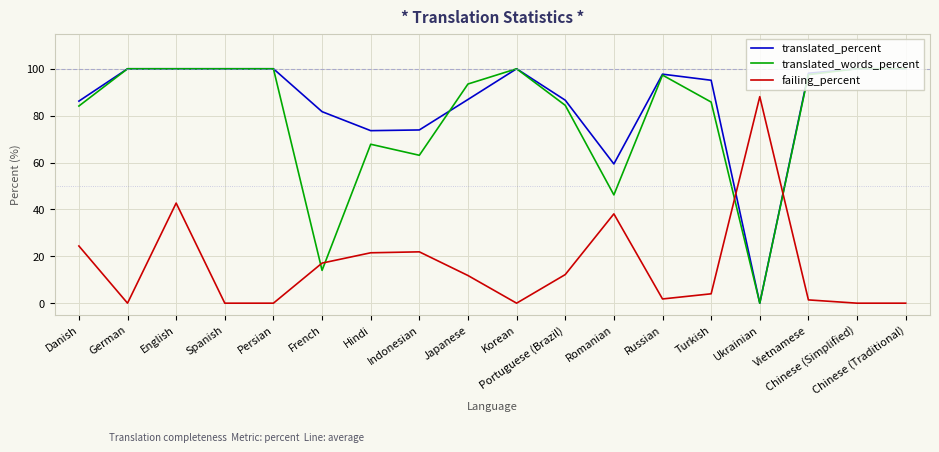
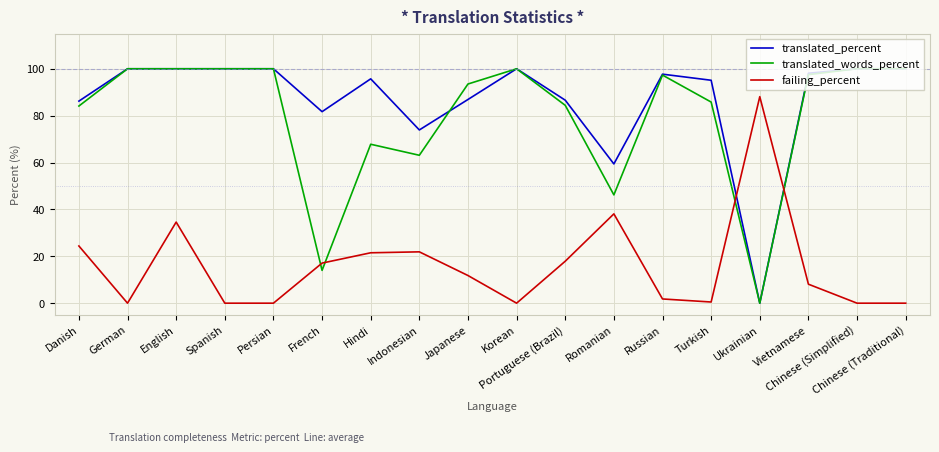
failing_percent, English: 43 -> 35
translated_percent, Hindi: 74 -> 96
failing_percent, Portuguese (Brazil): 12 -> 18
failing_percent, Turkish: 4 -> 1
failing_percent, Vietnamese: 1 -> 8
